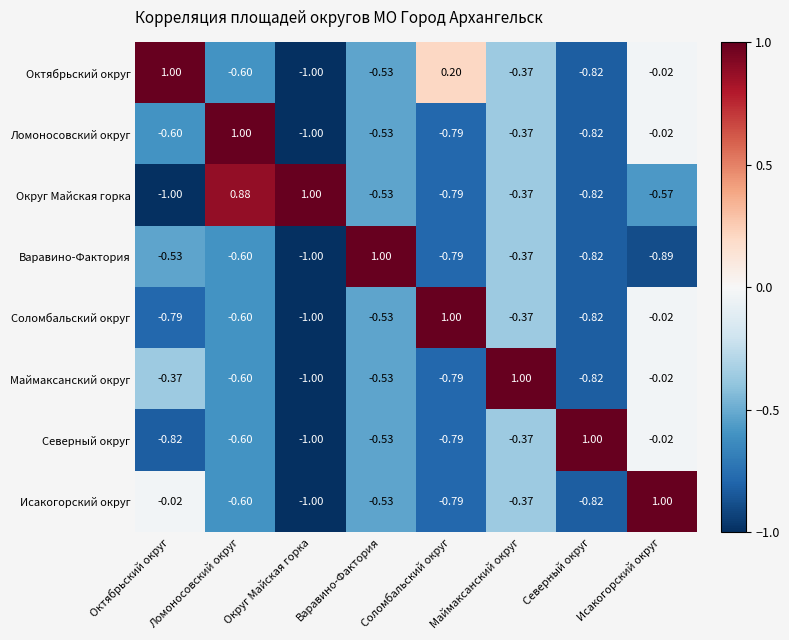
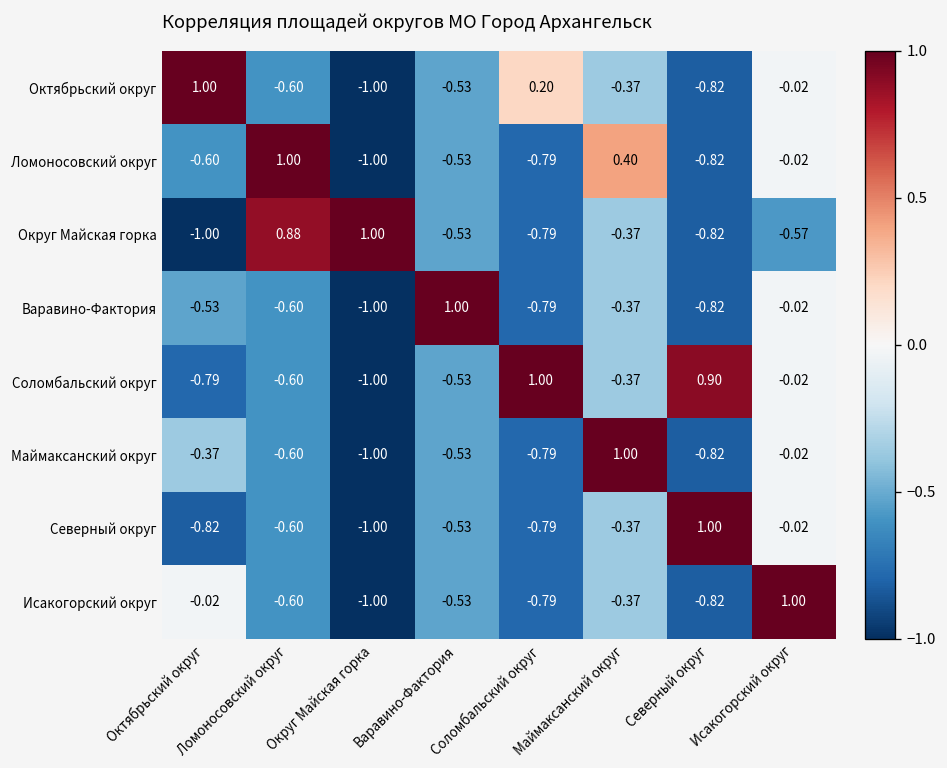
Ломоносовский округ, Маймаксанский округ: -0.37 -> 0.40
Варавино-Фактория, Исакогорский округ: -0.89 -> -0.02
Соломбальский округ, Северный округ: -0.82 -> 0.90
